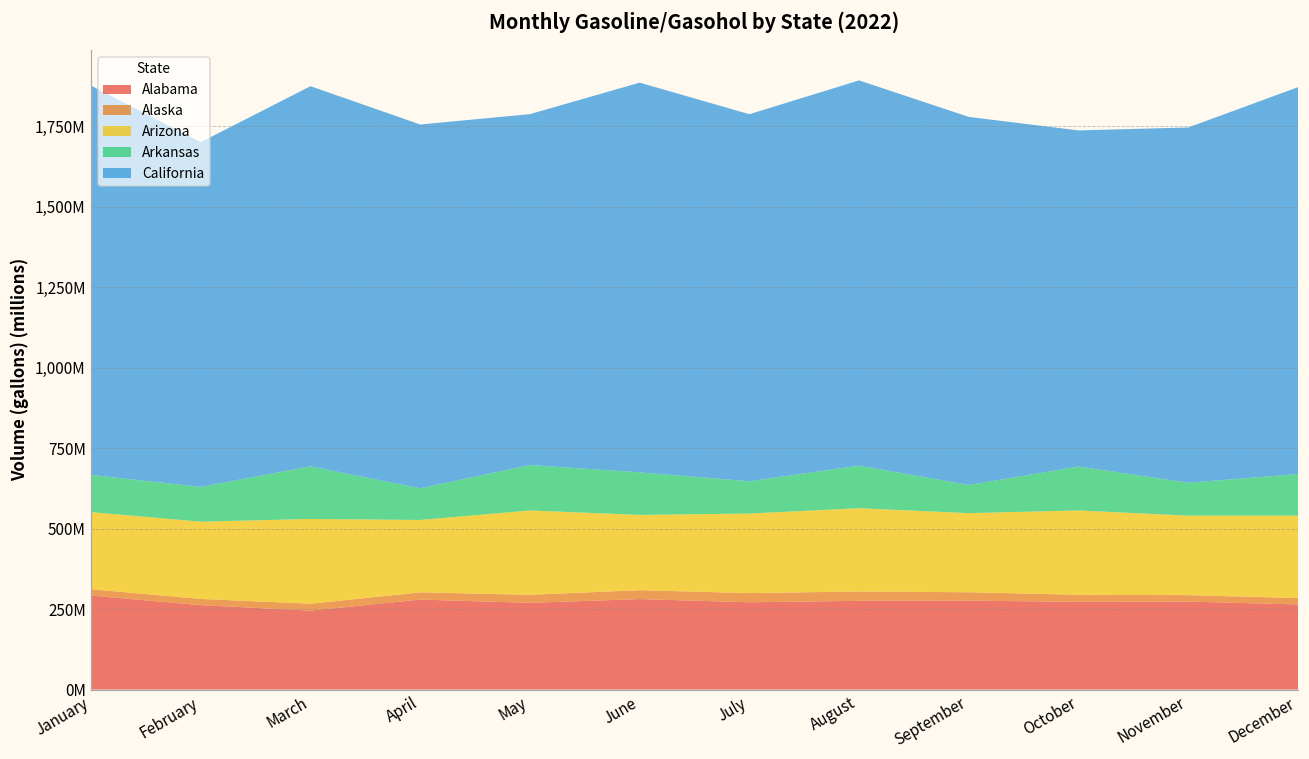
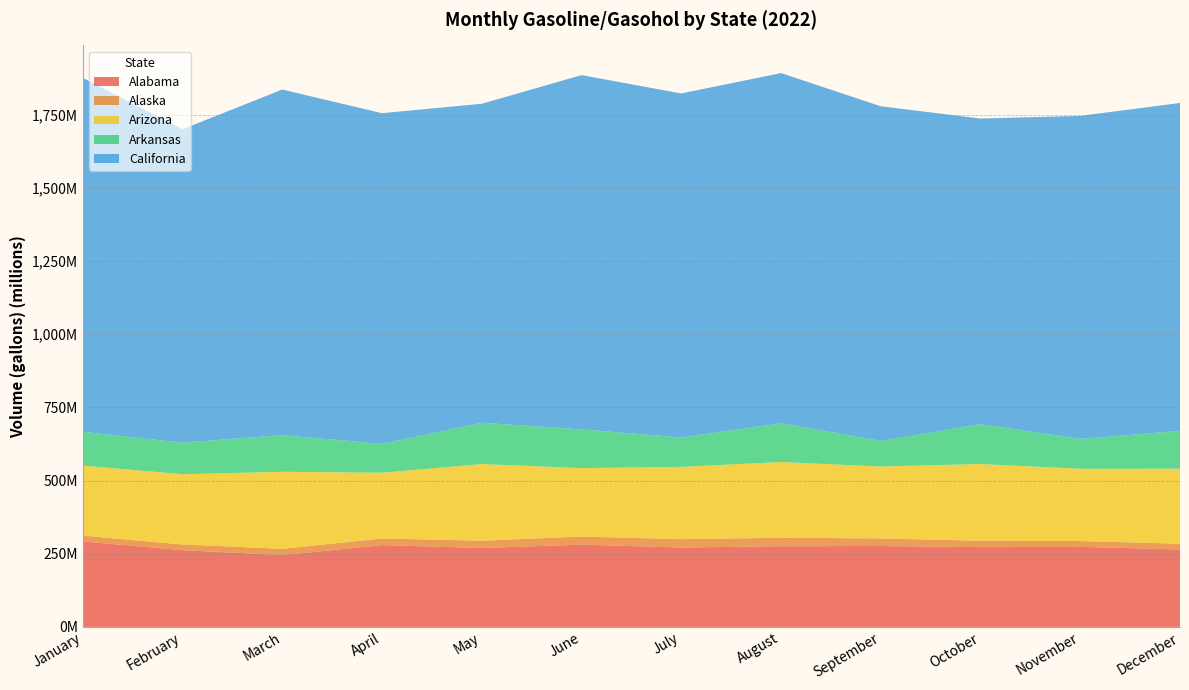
Arkansas, March: 160,000,000 -> 130,000,000
California, July: 1,140,000,000 -> 1,180,000,000
California, December: 1,200,000,000 -> 1,120,000,000
